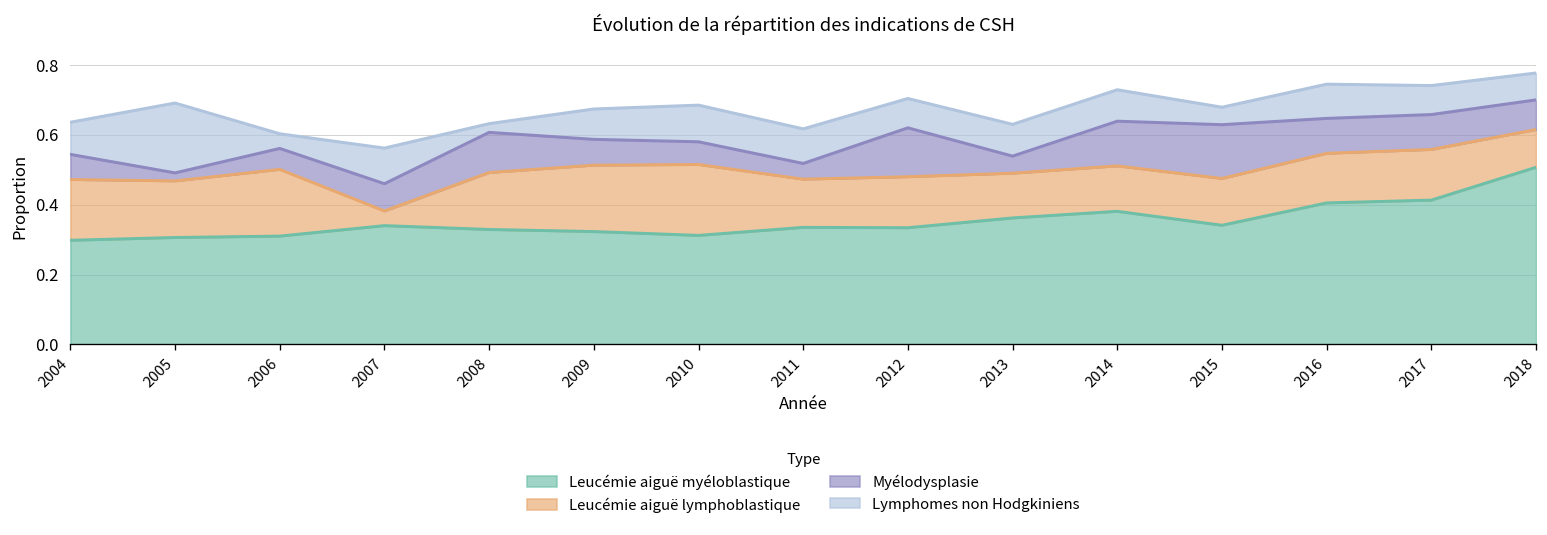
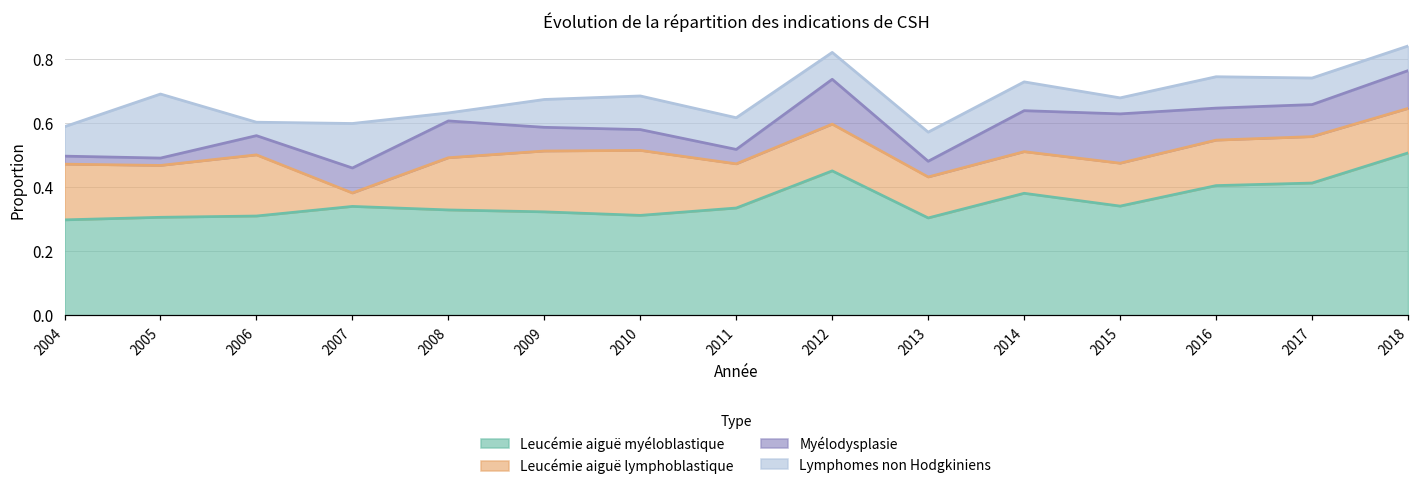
Myélodysplasie, 2004: 0.07 -> 0.03
Lymphomes non Hodgkiniens, 2007: 0.10 -> 0.14
Leucémie aiguë myéloblastique, 2012: 0.33 -> 0.45
Leucémie aiguë myéloblastique, 2013: 0.36 -> 0.30
Leucémie aiguë lymphoblastique, 2018: 0.11 -> 0.14
Myélodysplasie, 2018: 0.08 -> 0.12
